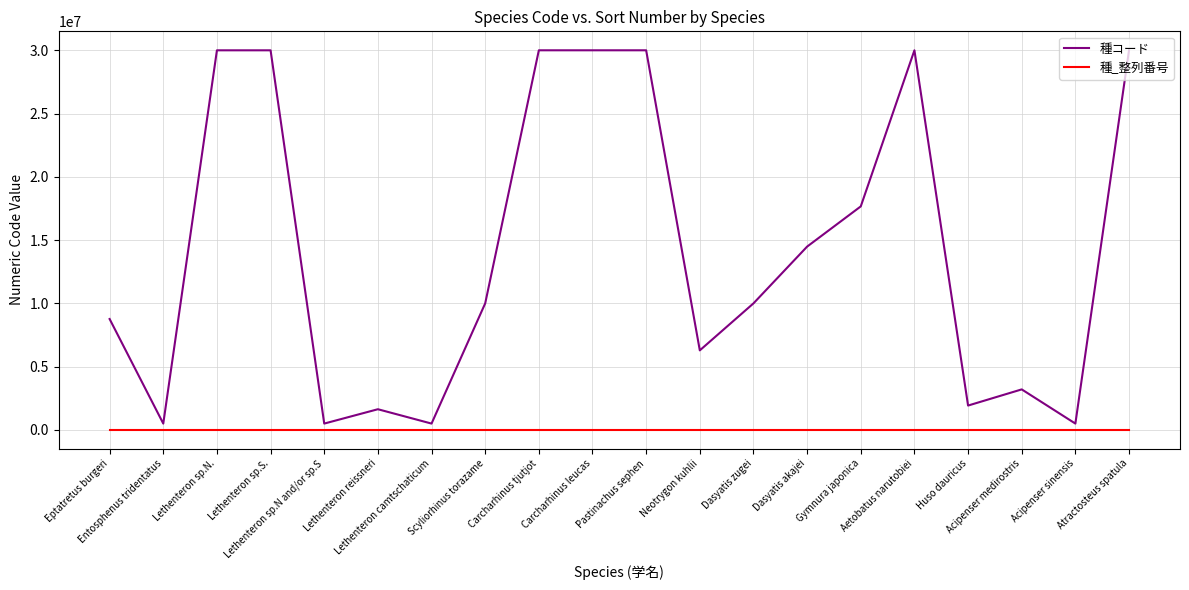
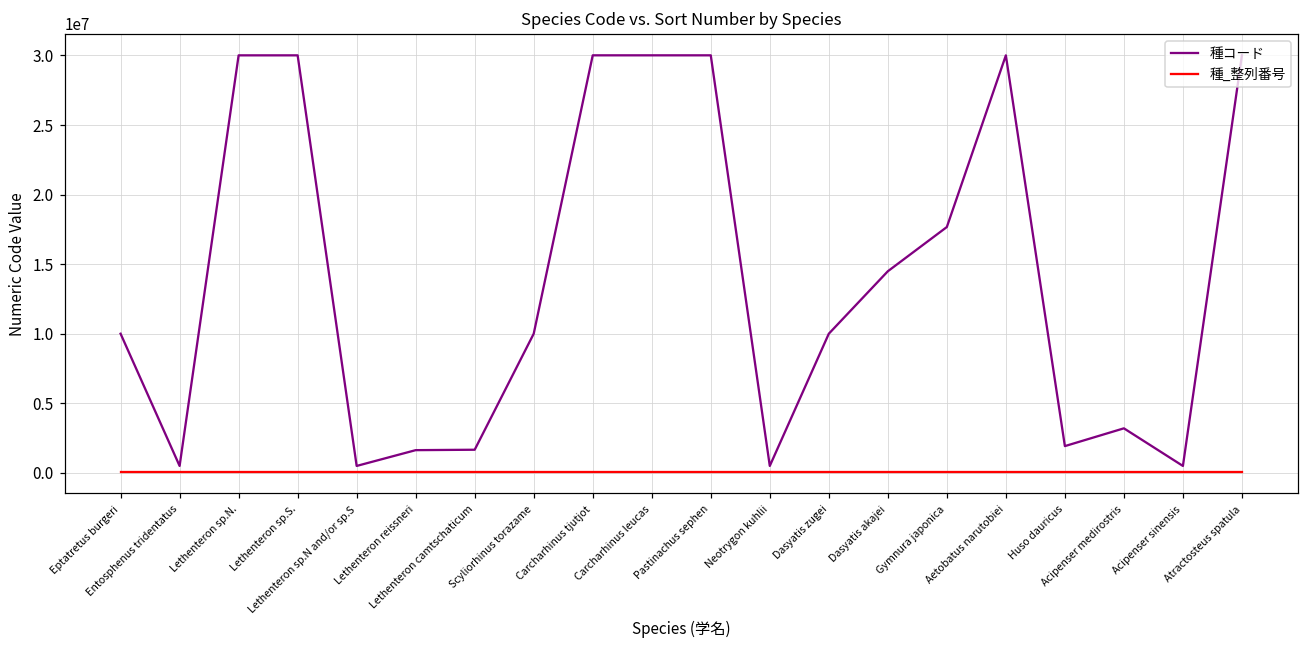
種コード, Eptatretus burgeri: 8800000 -> 10000000
種コード, Lethenteron camtschaticum: 500000 -> 1700000
種コード, Neotrygon kuhlii: 6300000 -> 500000
